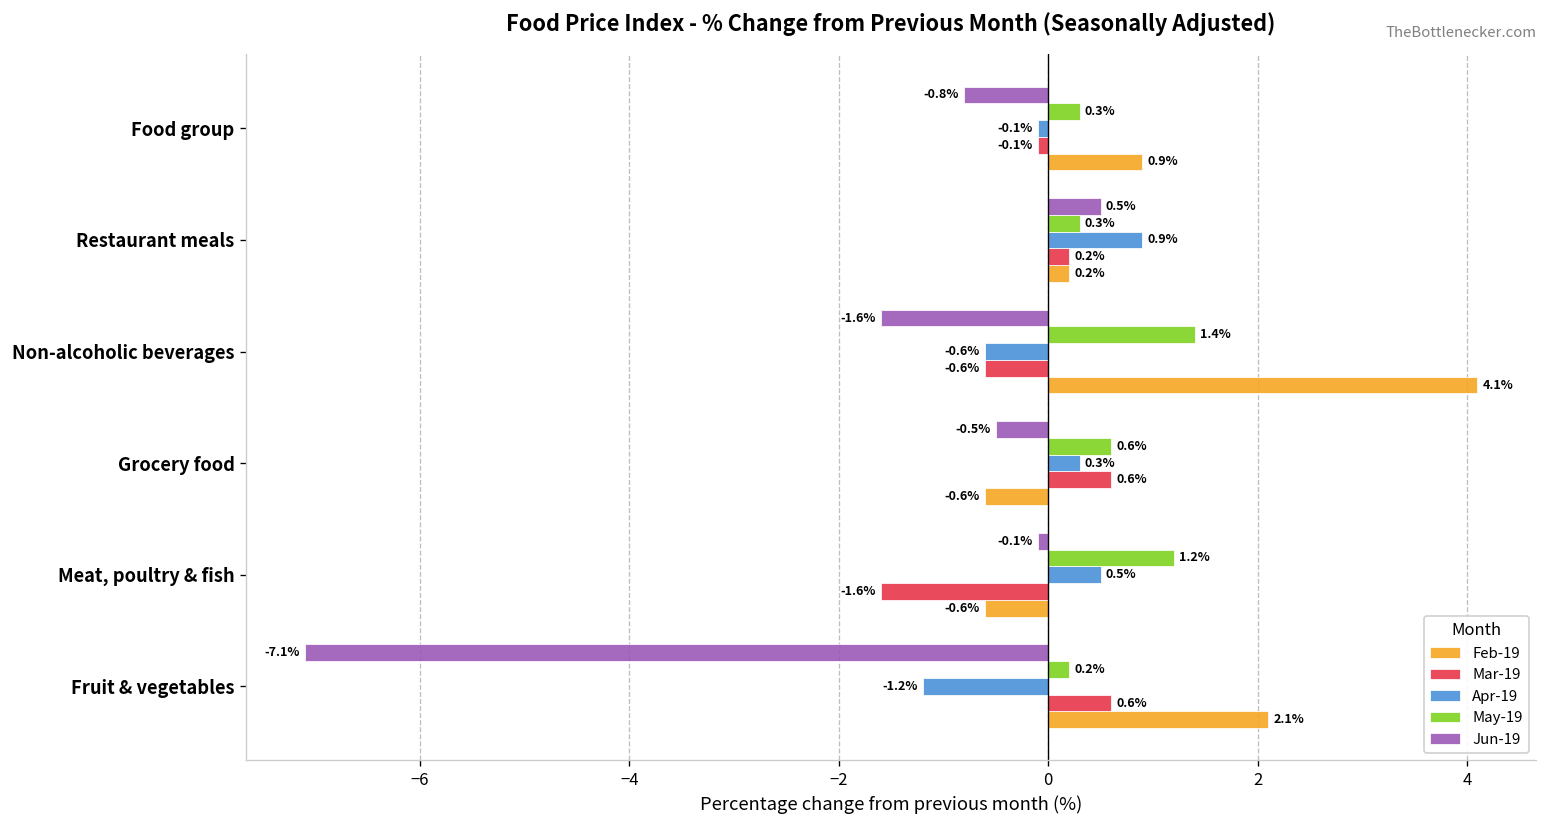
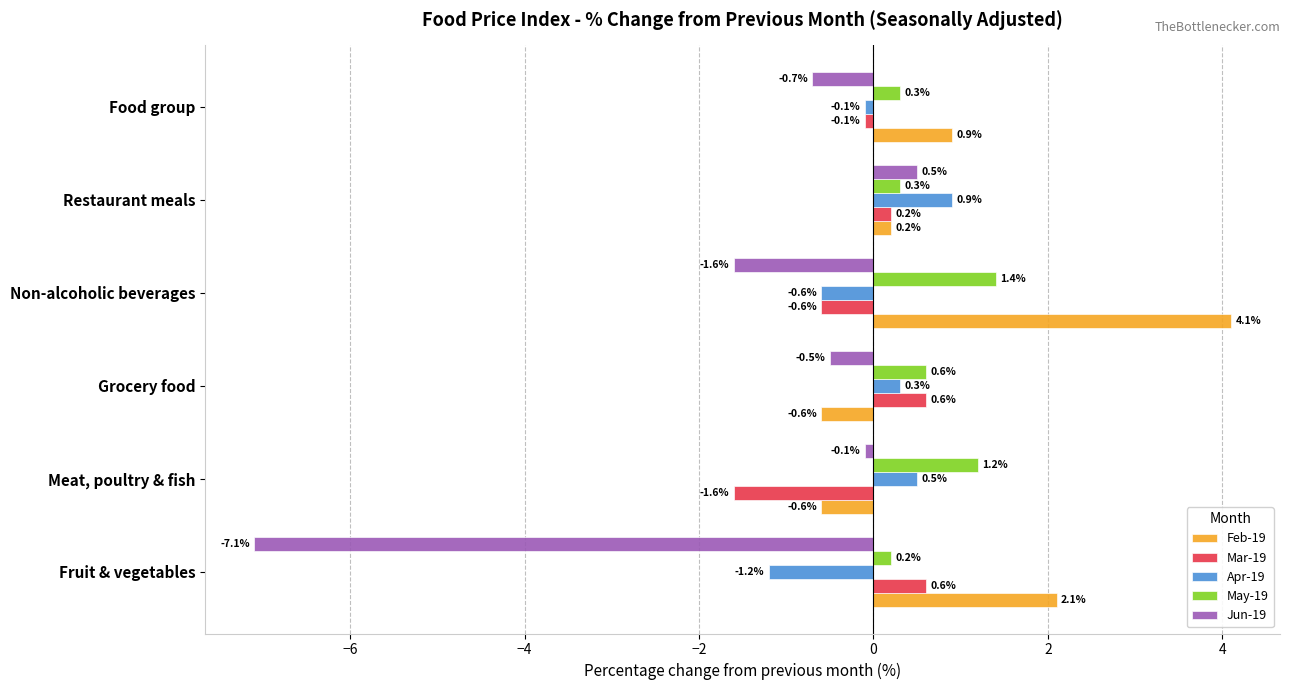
Jun-19, Food group: -0.8% -> -0.7%
